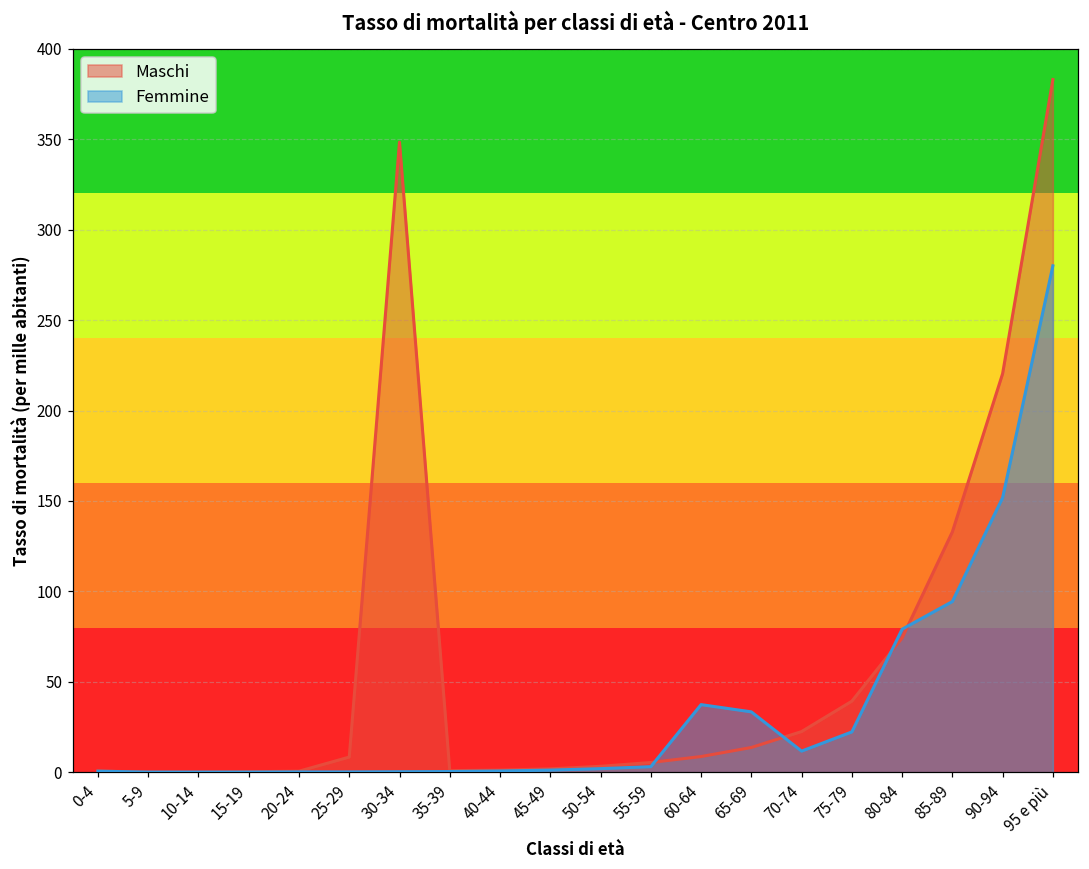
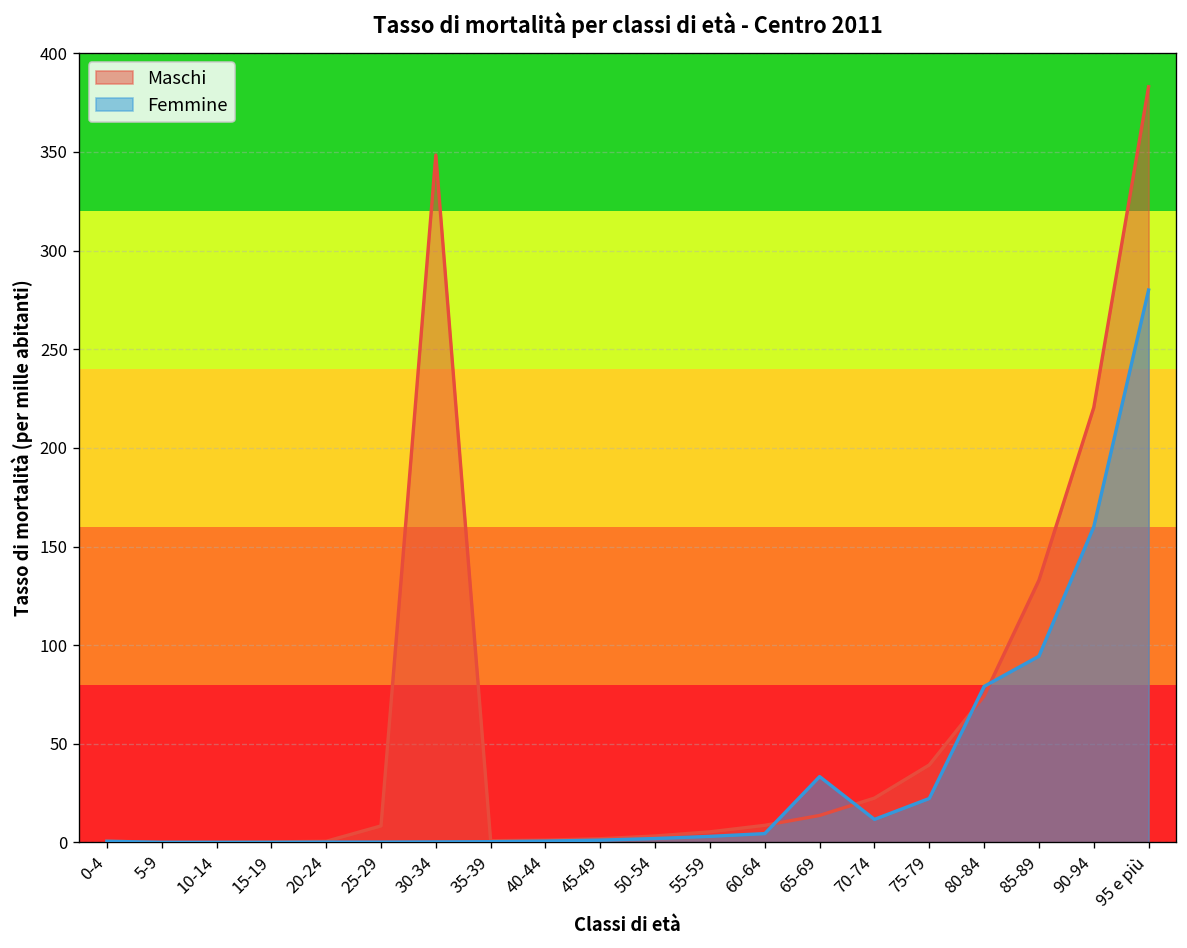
Femmine, 60-64: 37 -> 5
Femmine, 90-94: 152 -> 160
